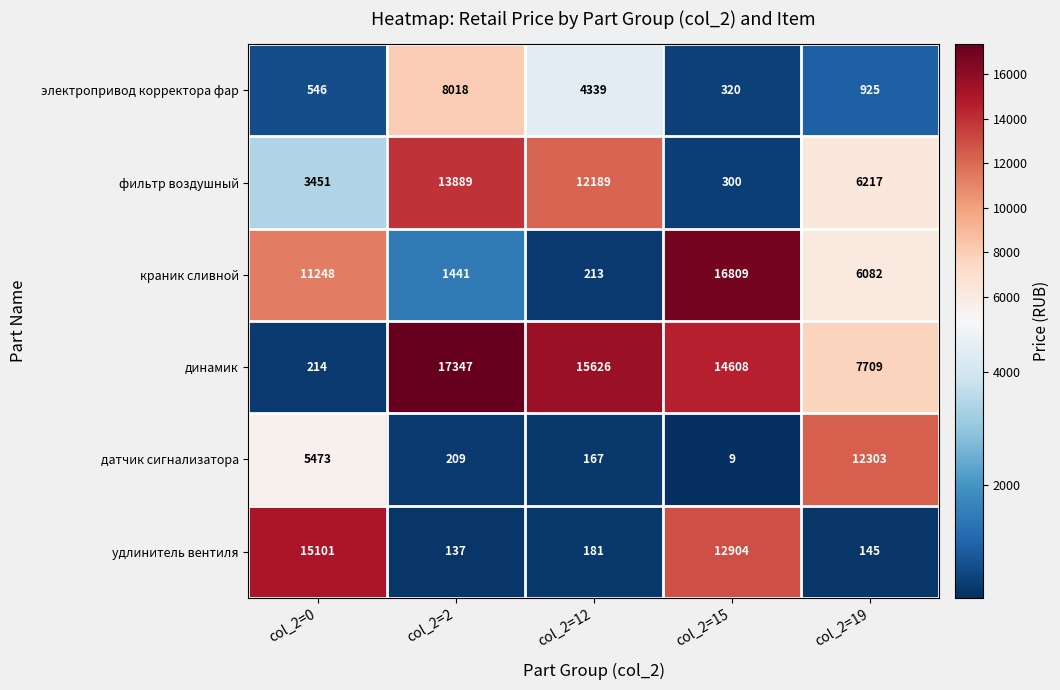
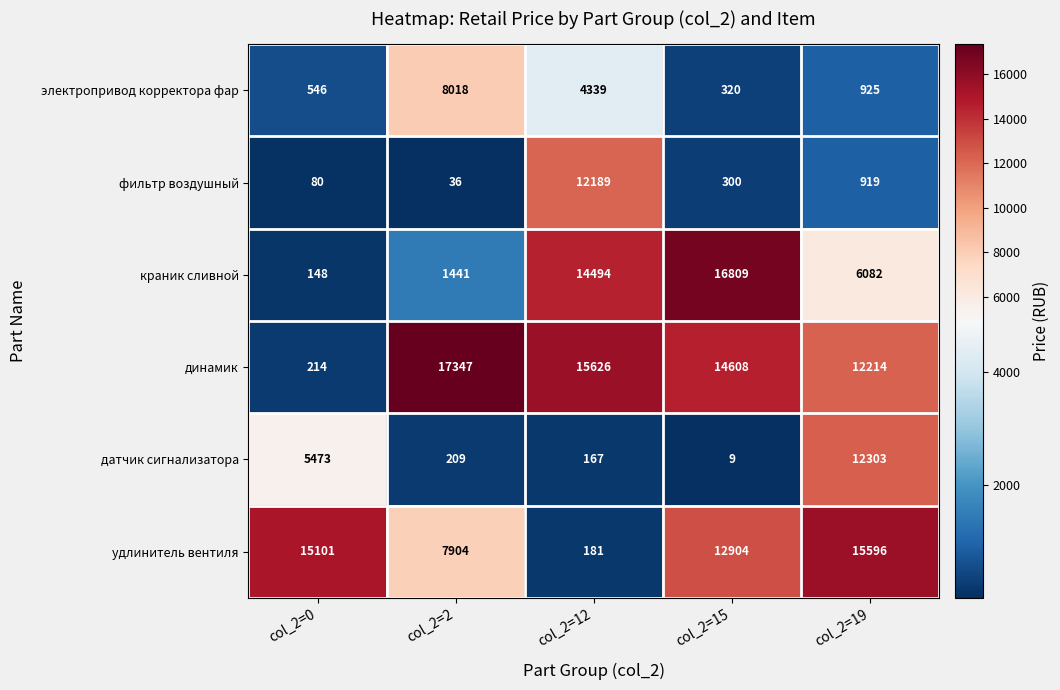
фильтр воздушный, col_2=0: 3451 -> 80
фильтр воздушный, col_2=2: 13889 -> 36
фильтр воздушный, col_2=19: 6217 -> 919
краник сливной, col_2=0: 11248 -> 148
краник сливной, col_2=12: 213 -> 14494
динамик, col_2=19: 7709 -> 12214
удлинитель вентиля, col_2=2: 137 -> 7904
удлинитель вентиля, col_2=19: 145 -> 15596
